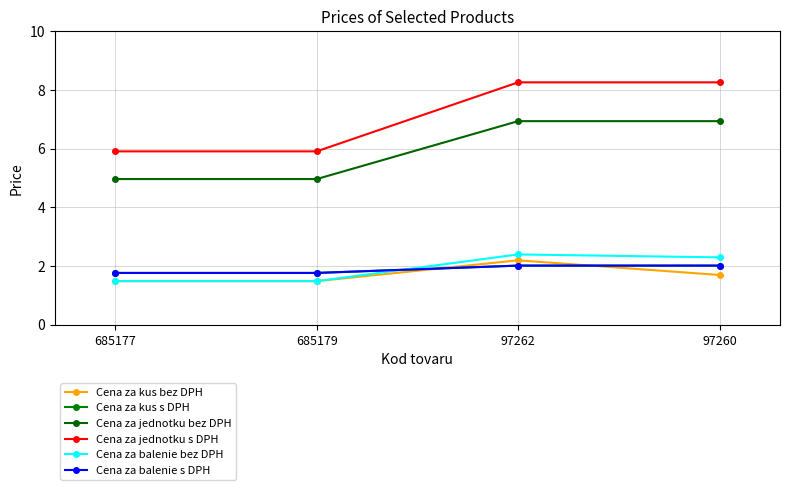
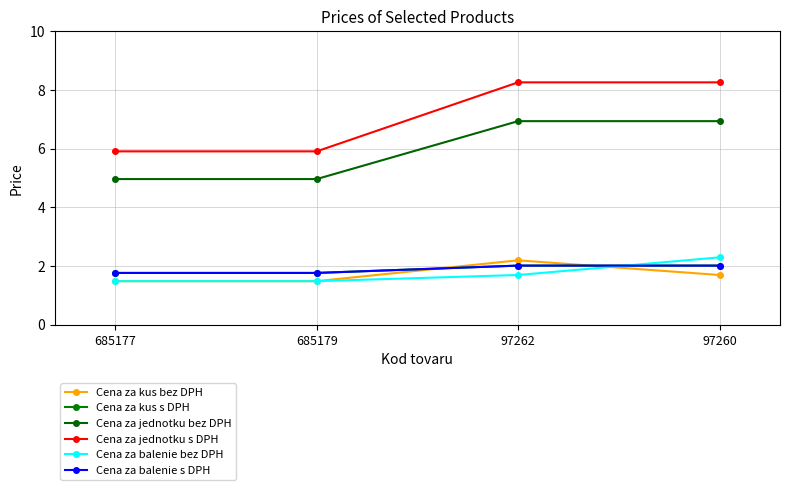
Cena za balenie bez DPH, 97262: 2.4 -> 1.7
